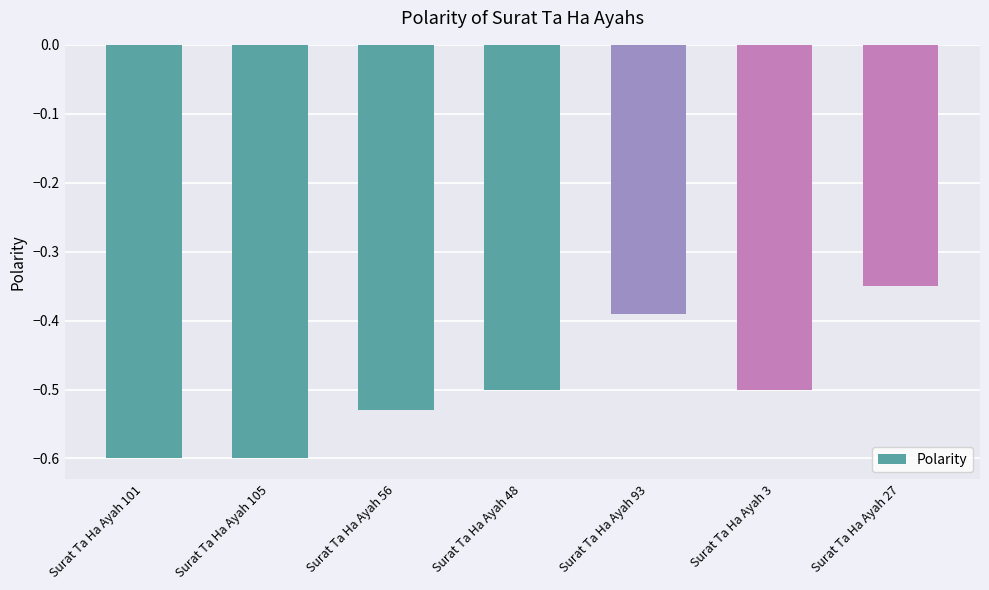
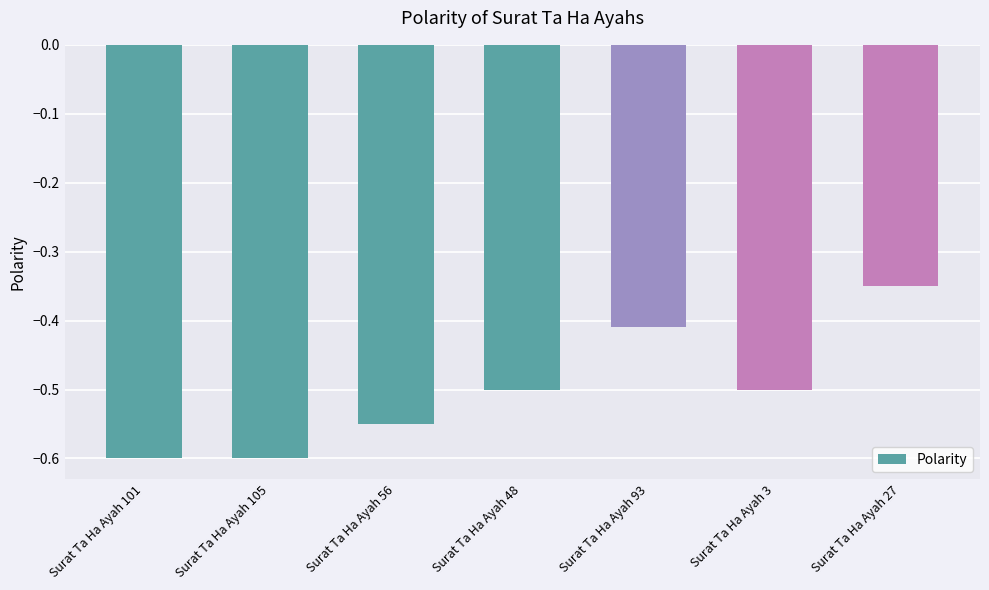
Surat Ta Ha Ayah 56: -0.53 -> -0.55
Surat Ta Ha Ayah 93: -0.39 -> -0.41
